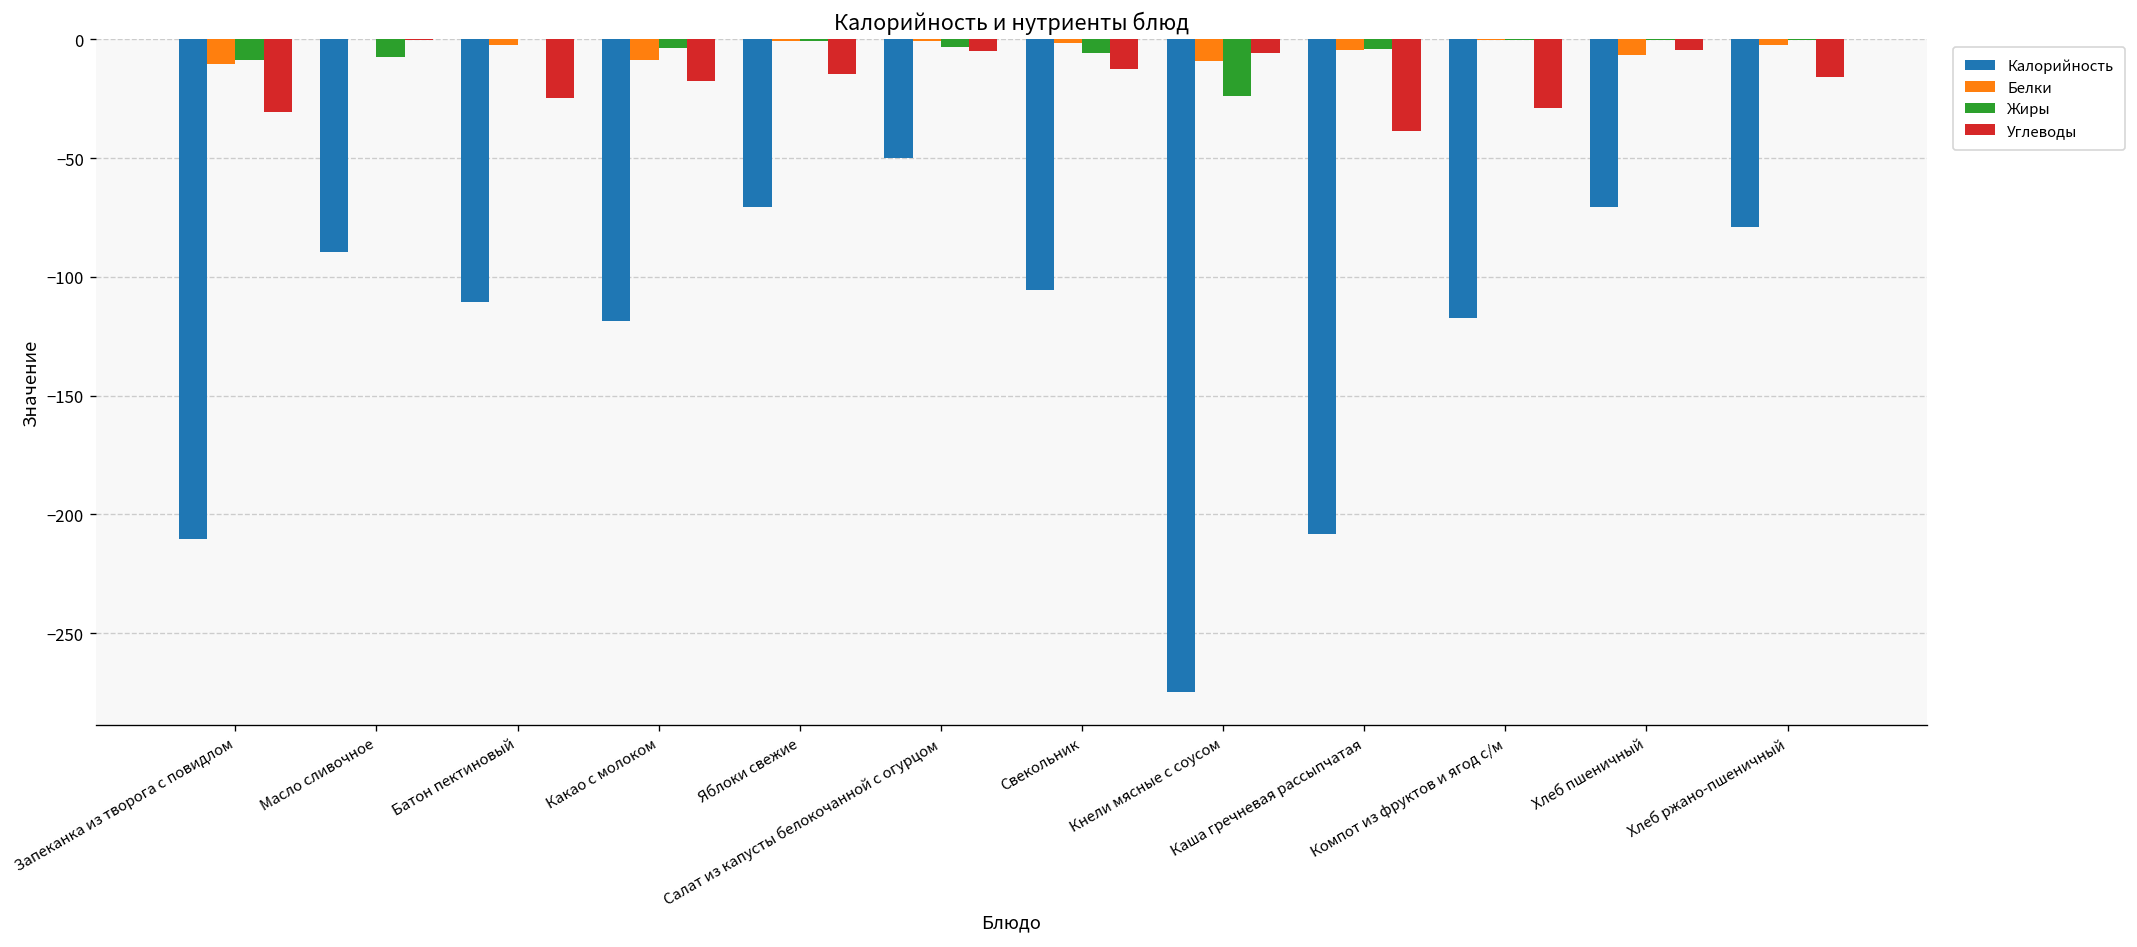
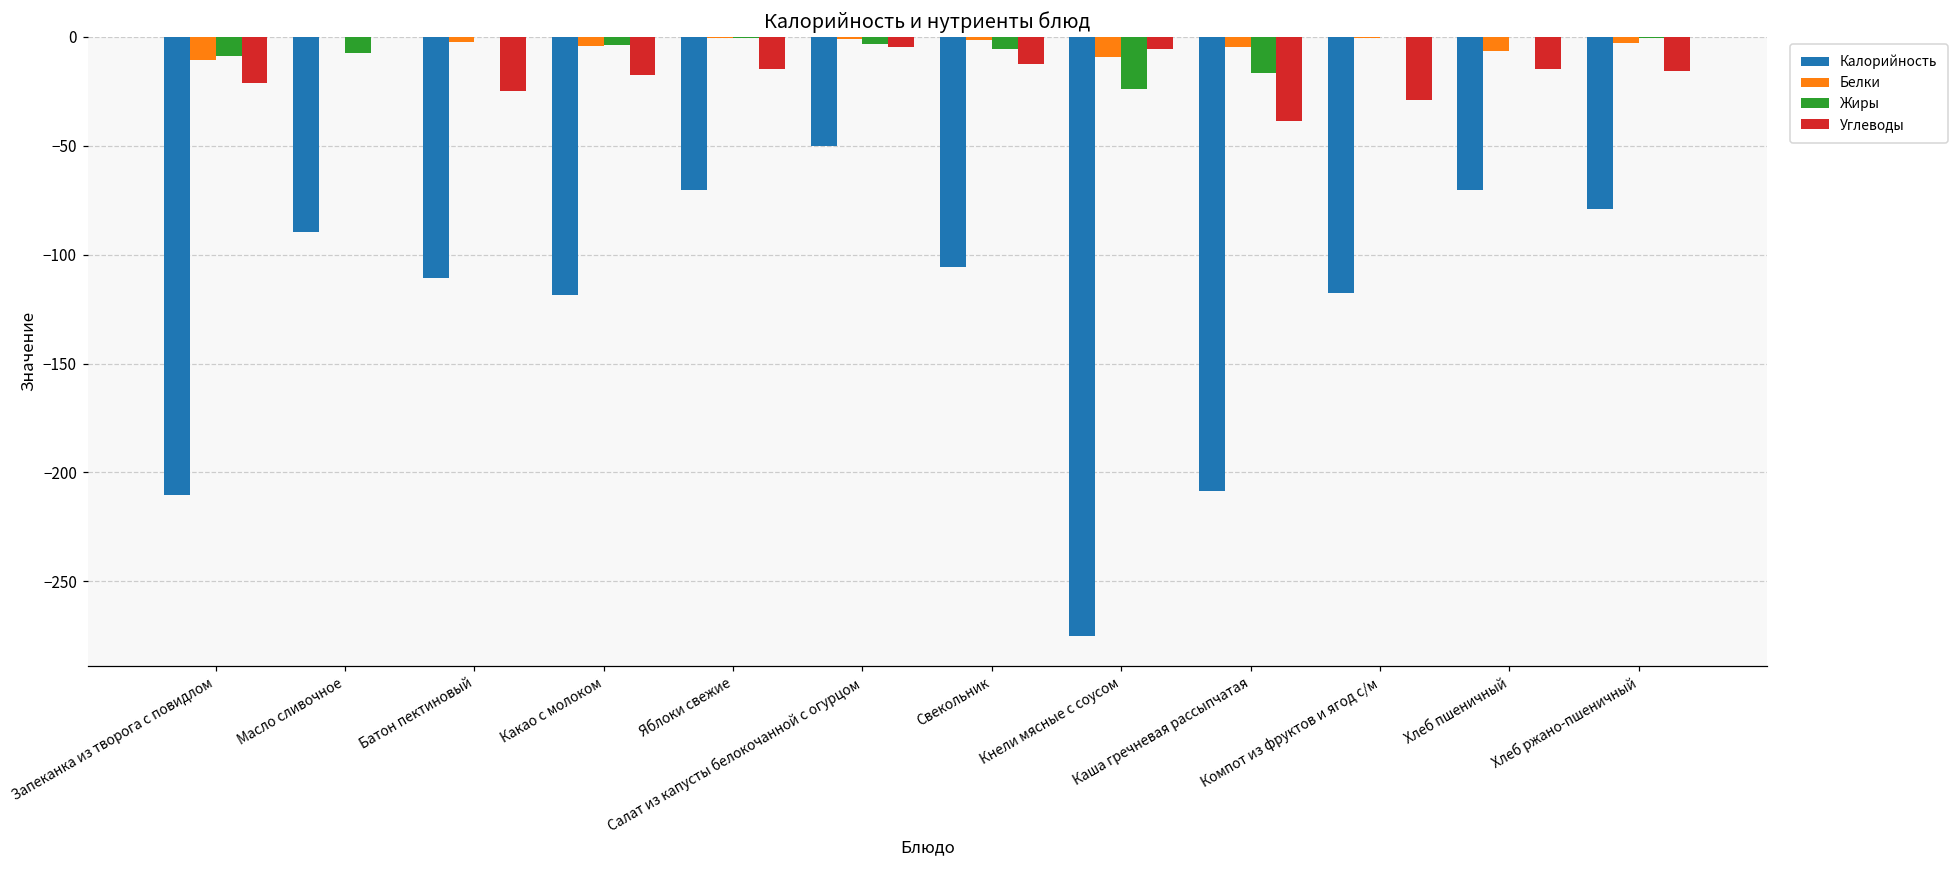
Углеводы, Запеканка из творога с повидлом: -31 -> -21
Белки, Какао с молоком: -9 -> -4
Жиры, Каша гречневая рассыпчатая: -4 -> -17
Углеводы, Хлеб пшеничный: -4 -> -15
